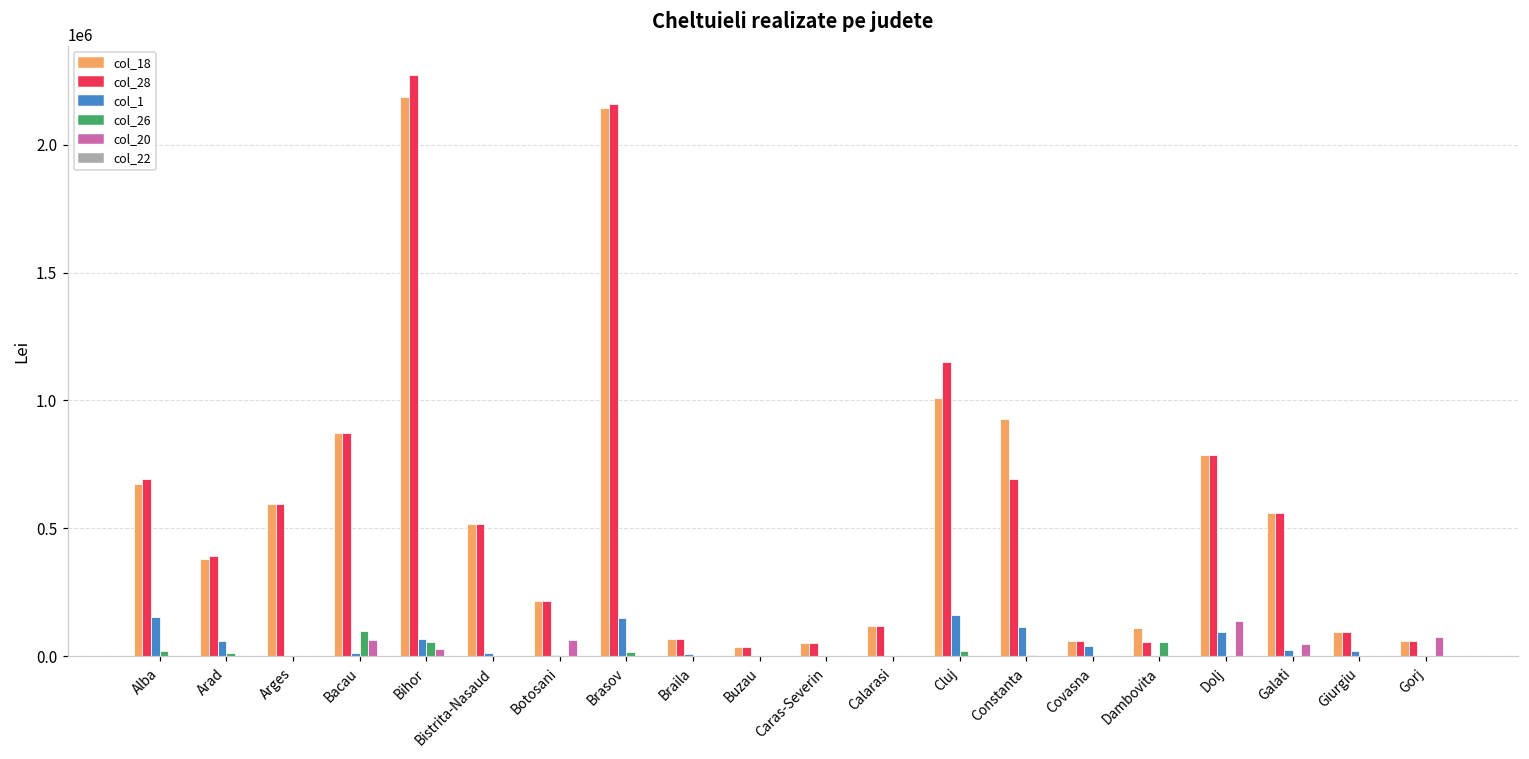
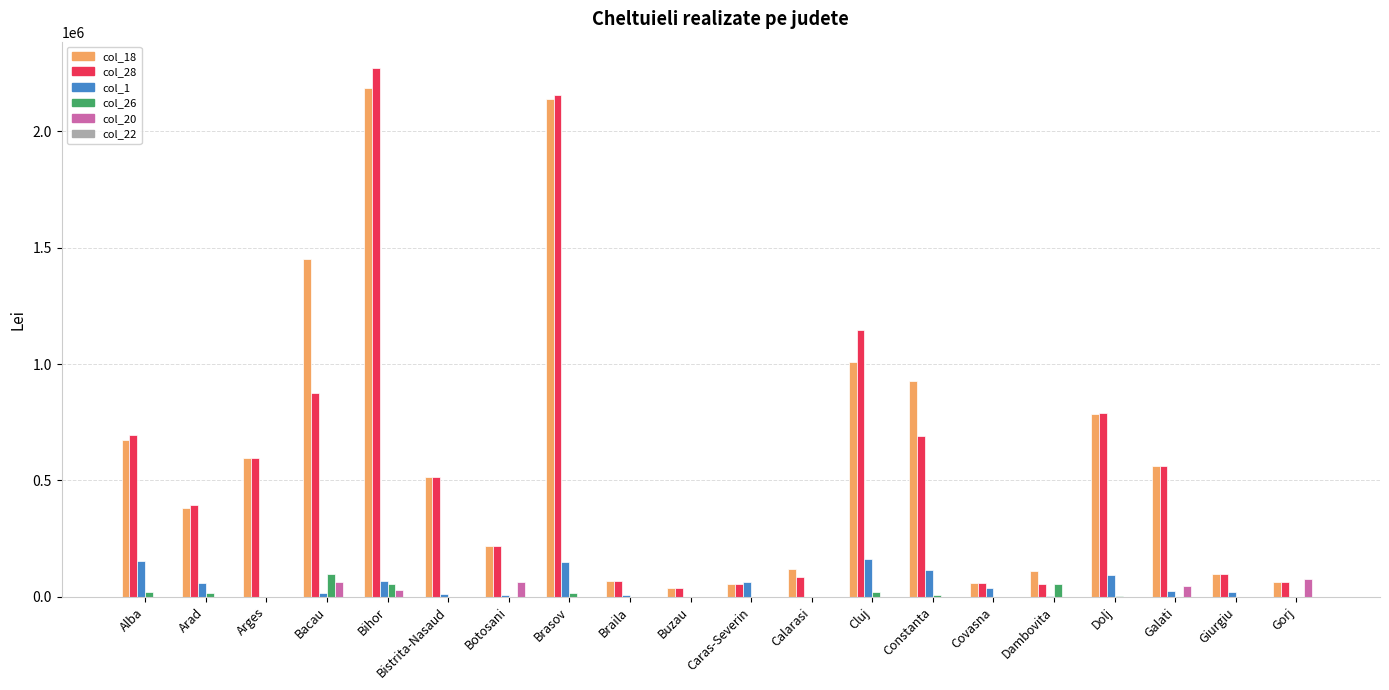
col_18, Bacau: 870000 -> 1450000
col_1, Caras-Severin: 0 -> 60000
col_28, Calarasi: 120000 -> 80000
col_20, Dolj: 140000 -> 0
